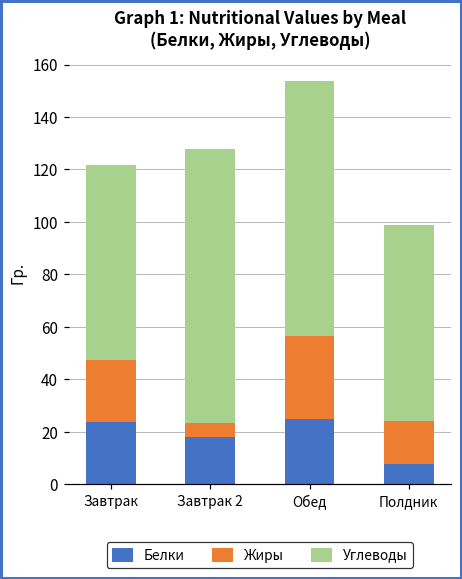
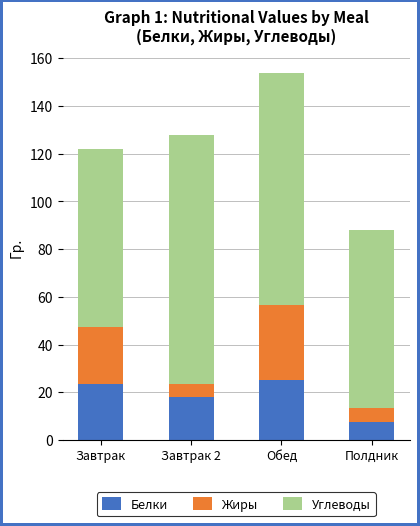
Жиры, Полдник: 17 -> 6
